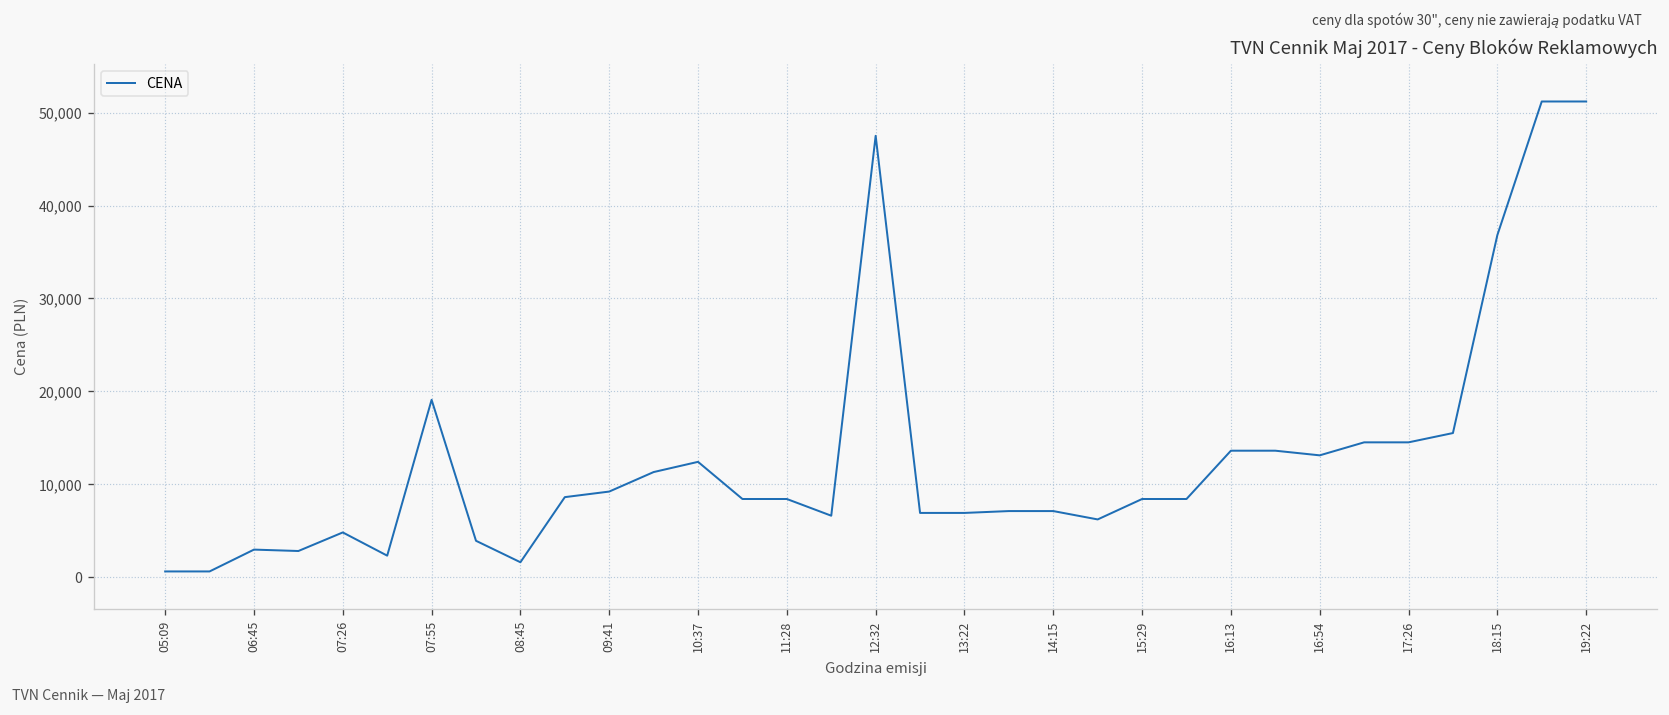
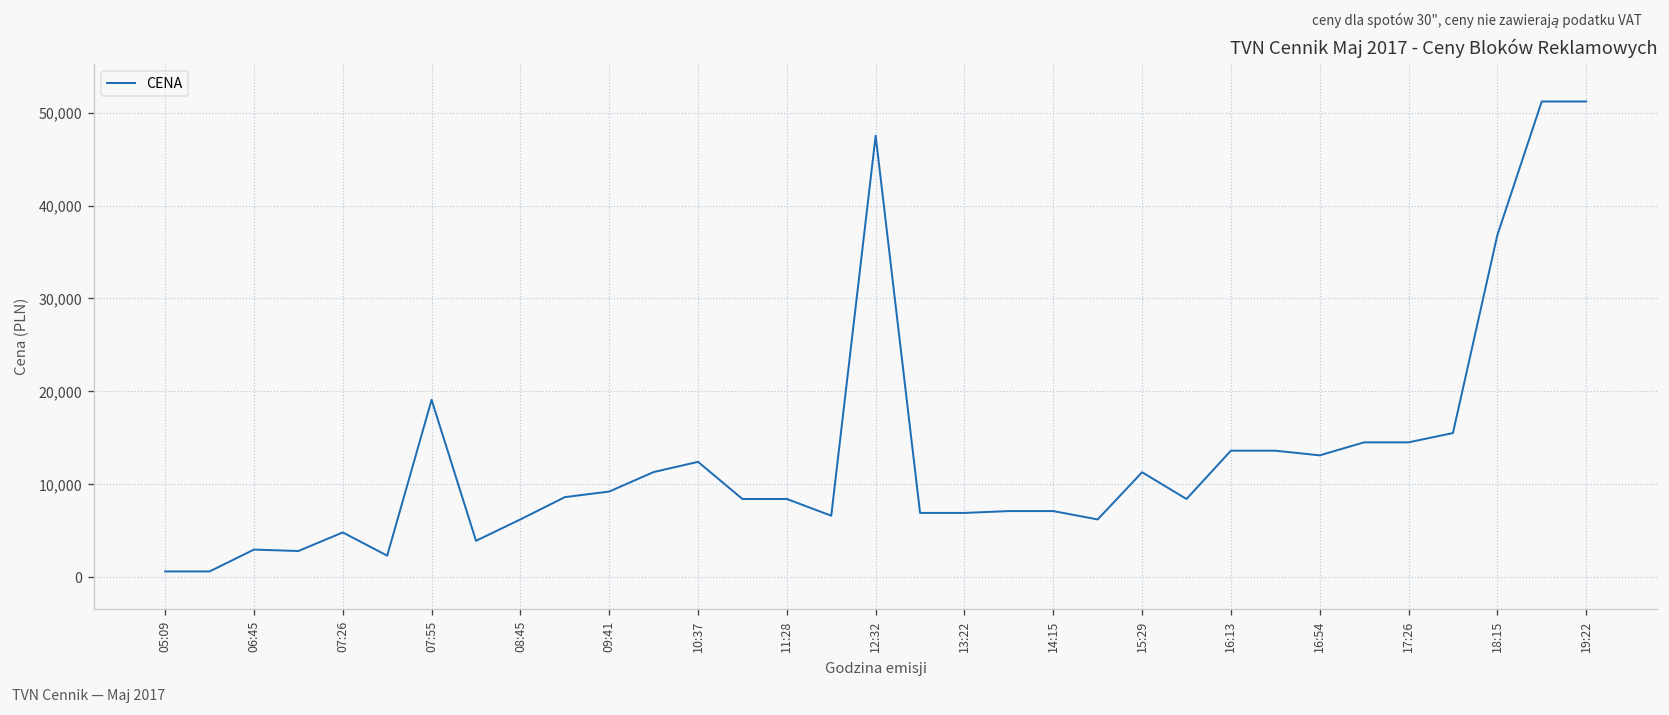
08:45: 2,000 -> 6,000
15:29: 8,000 -> 11,000
